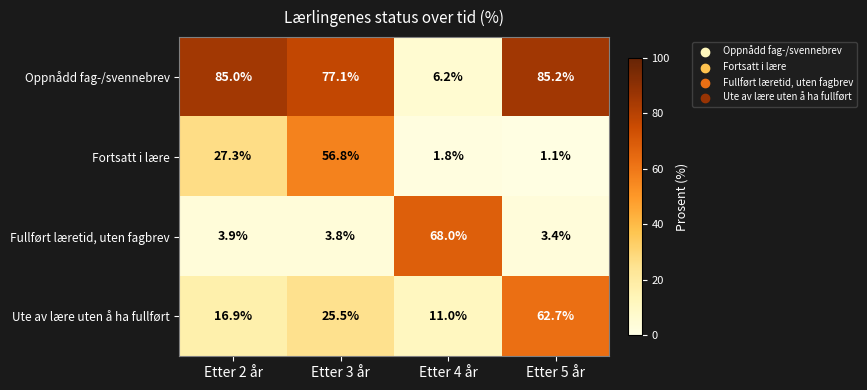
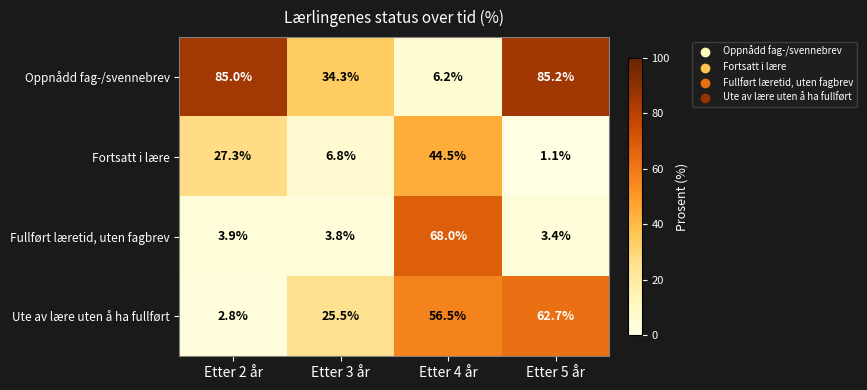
Oppnådd fag-/svennebrev, Etter 3 år: 77.1% -> 34.3%
Fortsatt i lære, Etter 3 år: 56.8% -> 6.8%
Fortsatt i lære, Etter 4 år: 1.8% -> 44.5%
Ute av lære uten å ha fullført, Etter 2 år: 16.9% -> 2.8%
Ute av lære uten å ha fullført, Etter 4 år: 11.0% -> 56.5%
